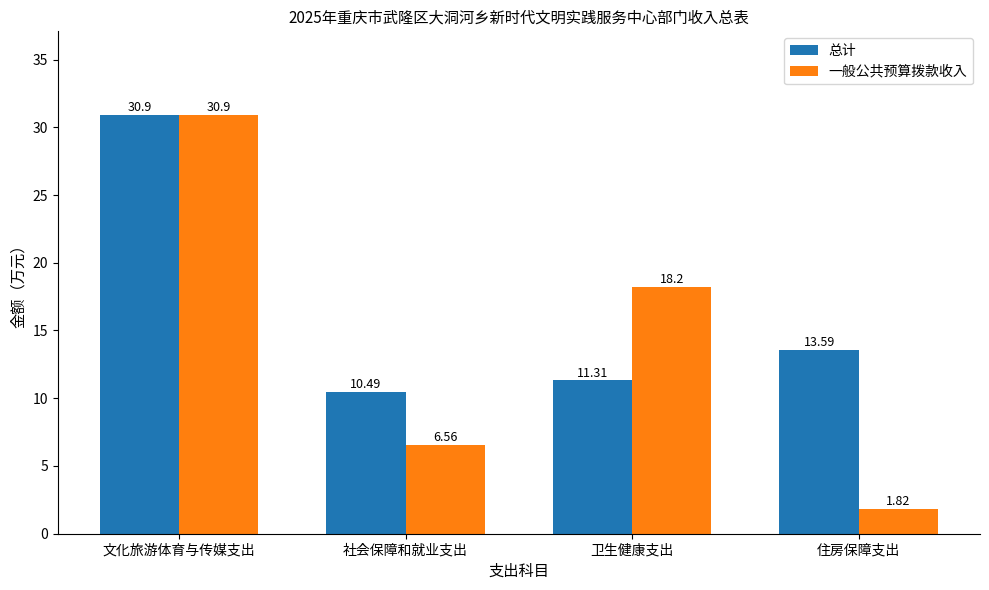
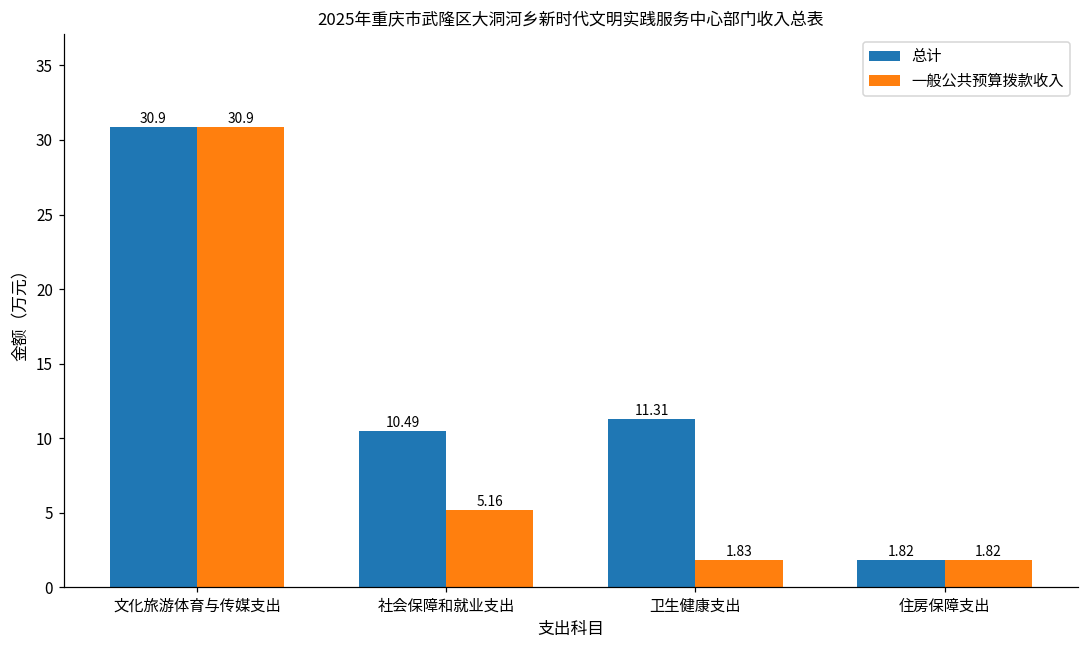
一般公共预算拨款收入, 社会保障和就业支出: 6.56 -> 5.16
一般公共预算拨款收入, 卫生健康支出: 18.2 -> 1.83
总计, 住房保障支出: 13.59 -> 1.82
